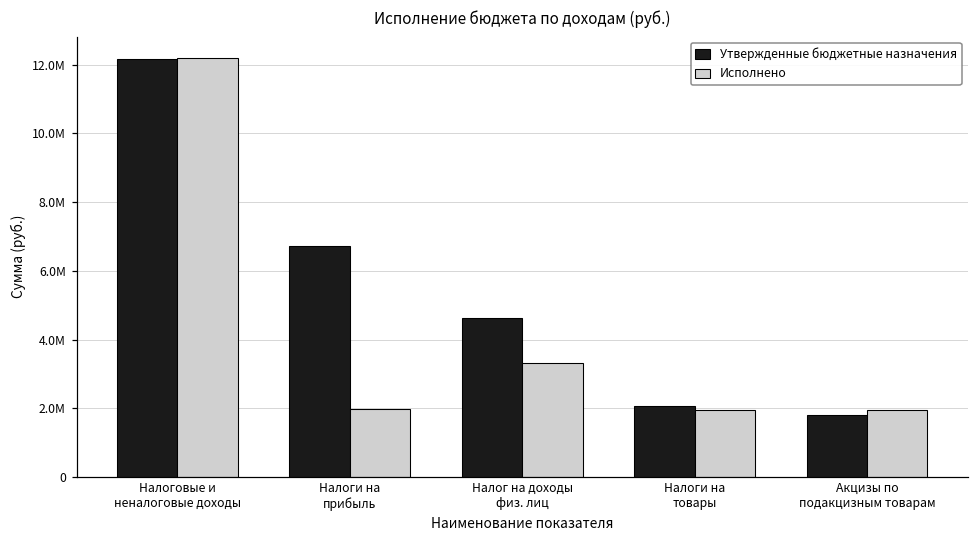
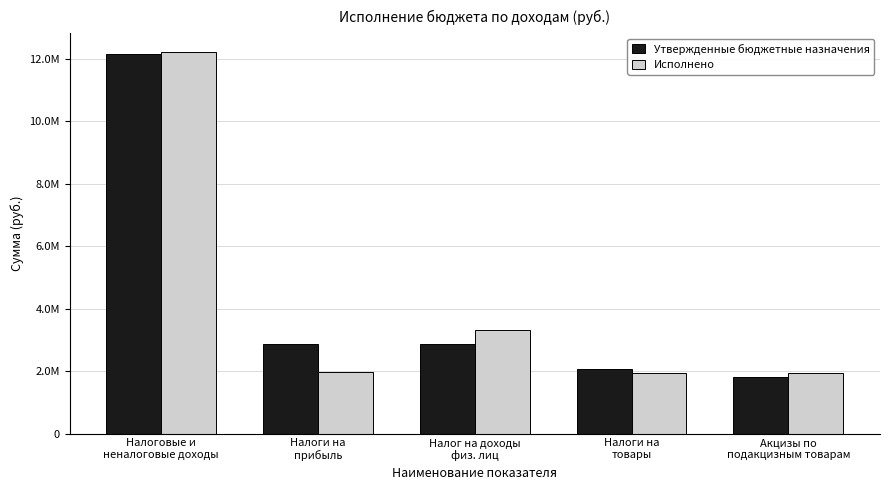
Утвержденные бюджетные назначения, Налоги на прибыль: 6700000 -> 2900000
Утвержденные бюджетные назначения, Налог на доходы физ. лиц: 4600000 -> 2900000
